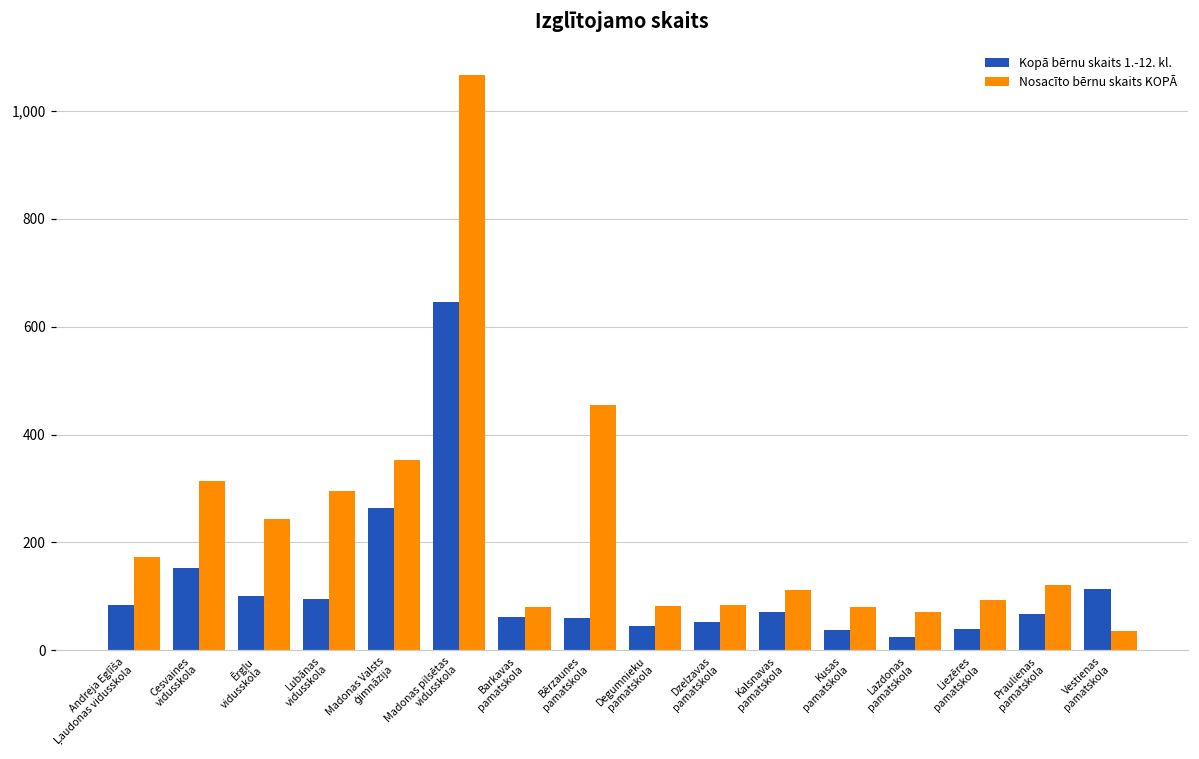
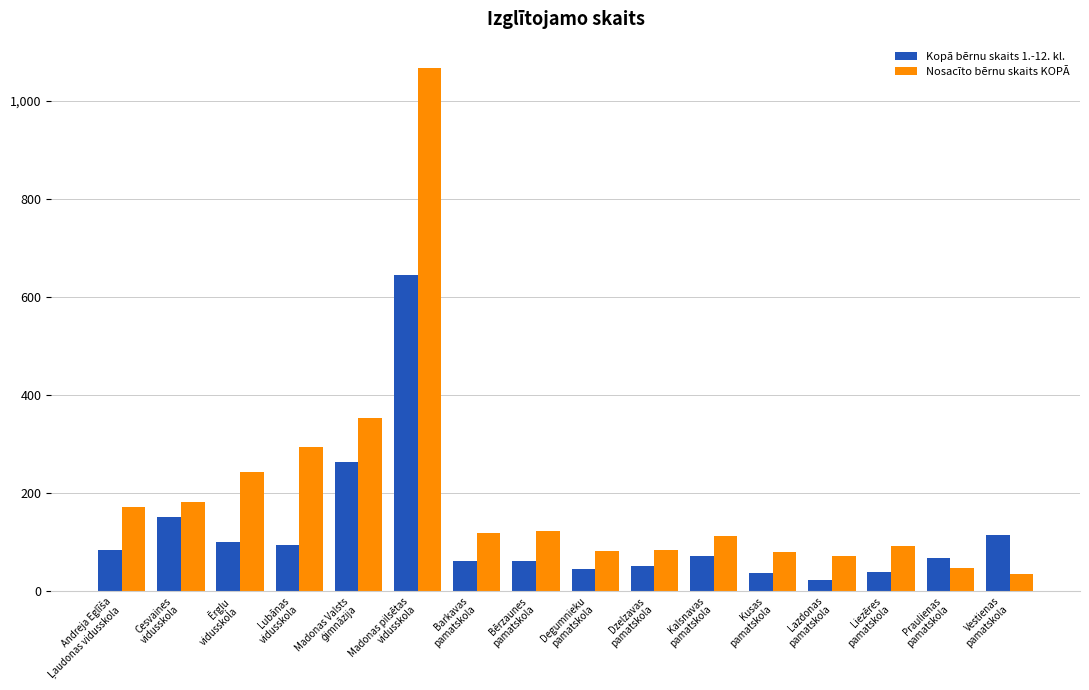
Nosacīto bērnu skaits KOPĀ, Cesvaines vidusskola: 310 -> 180
Nosacīto bērnu skaits KOPĀ, Barkavas pamatskola: 80 -> 120
Nosacīto bērnu skaits KOPĀ, Bērzaunes pamatskola: 450 -> 120
Nosacīto bērnu skaits KOPĀ, Praulienas pamatskola: 120 -> 50
